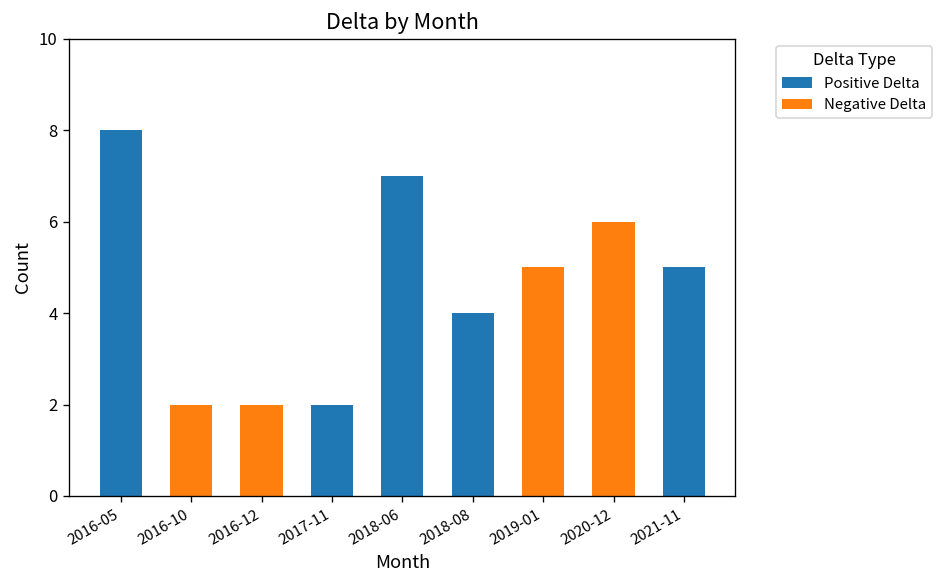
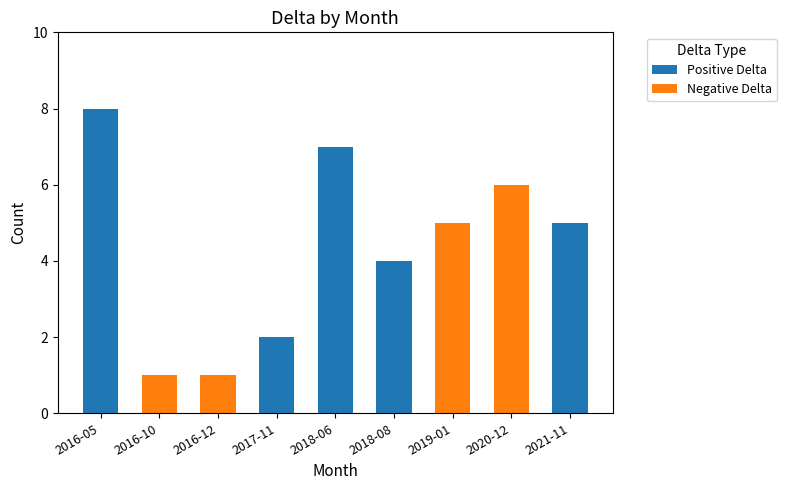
Negative Delta, 2016-10: 2 -> 1
Negative Delta, 2016-12: 2 -> 1
